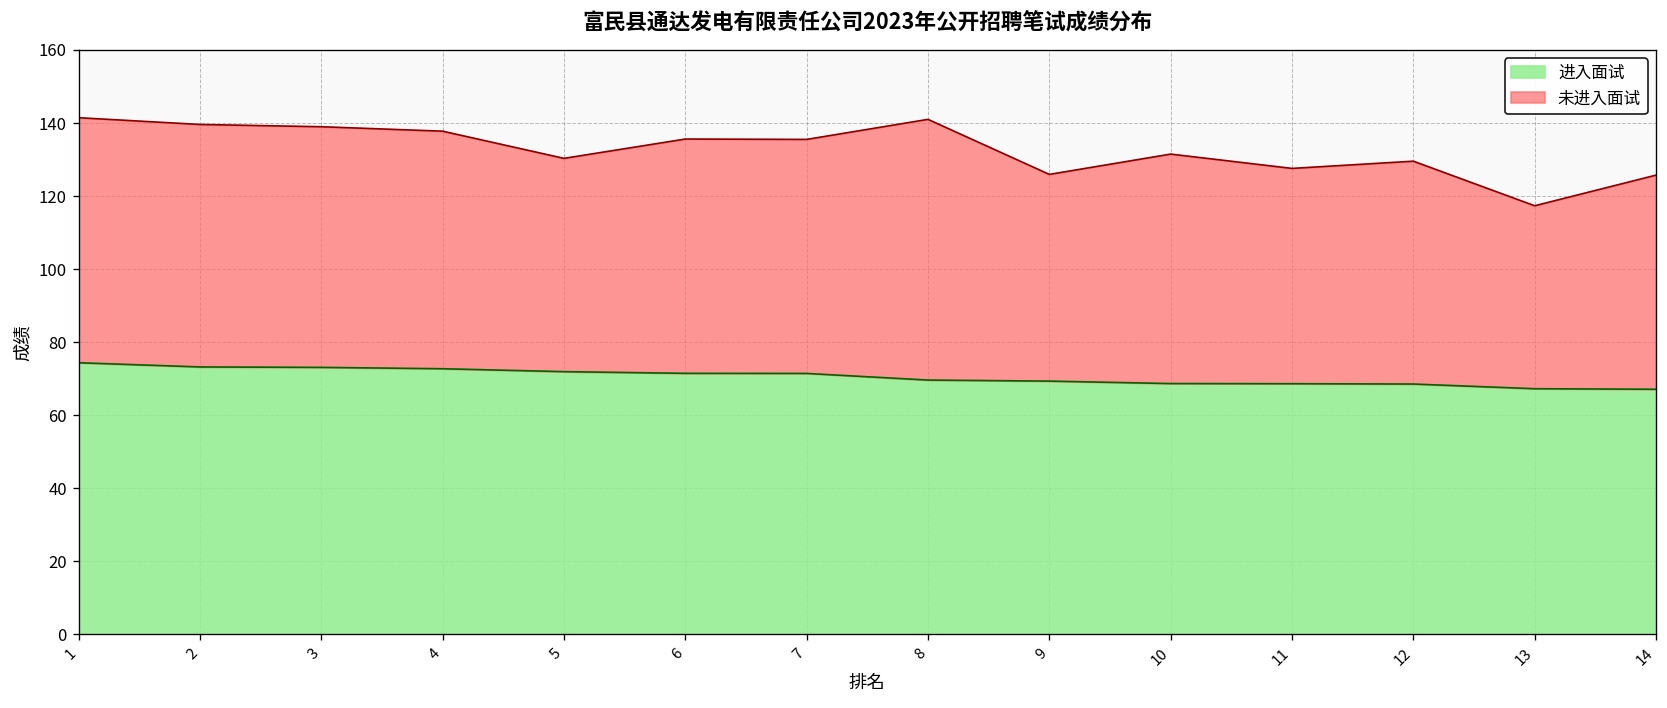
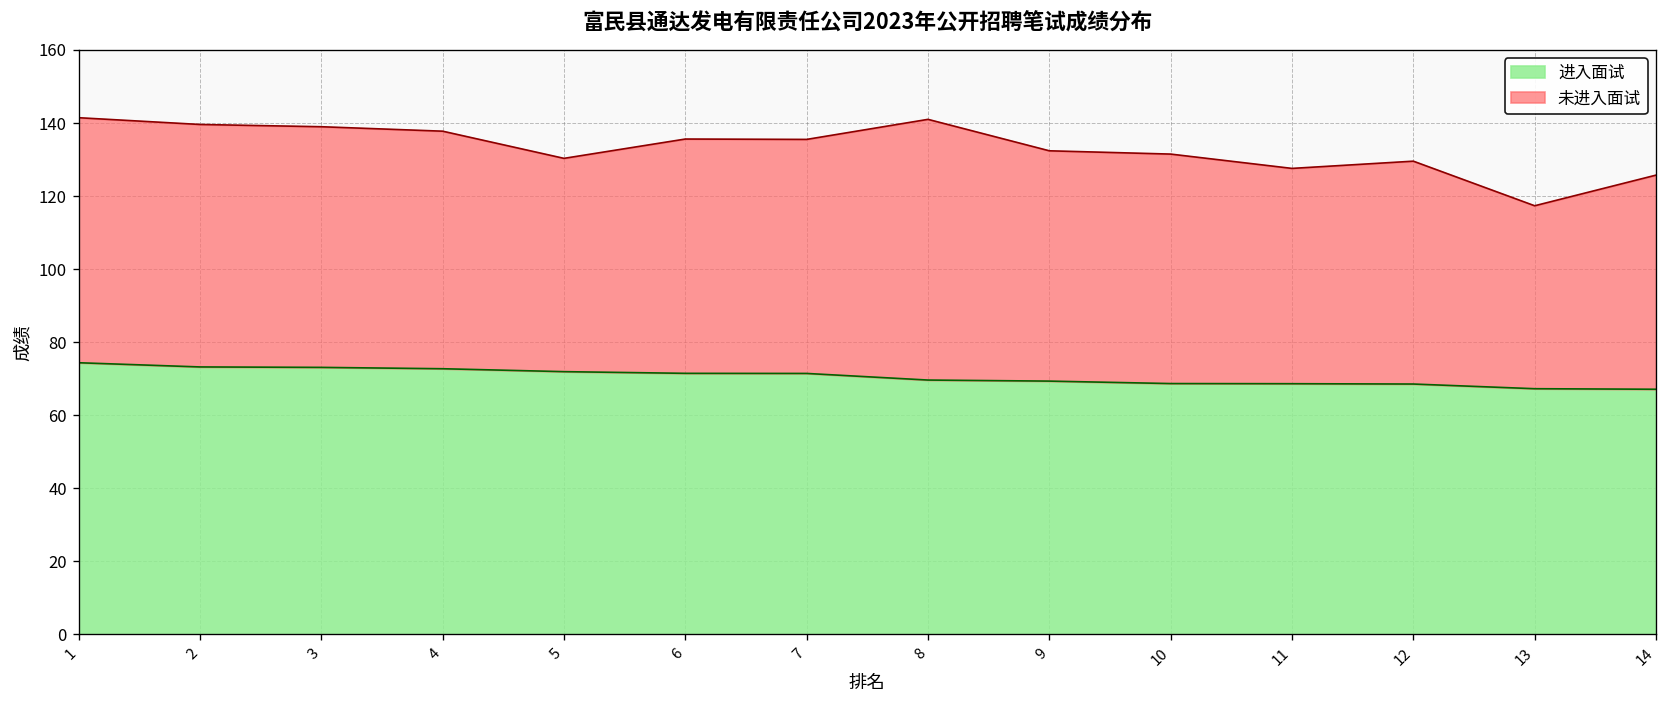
未进入面试, 9: 57 -> 63
